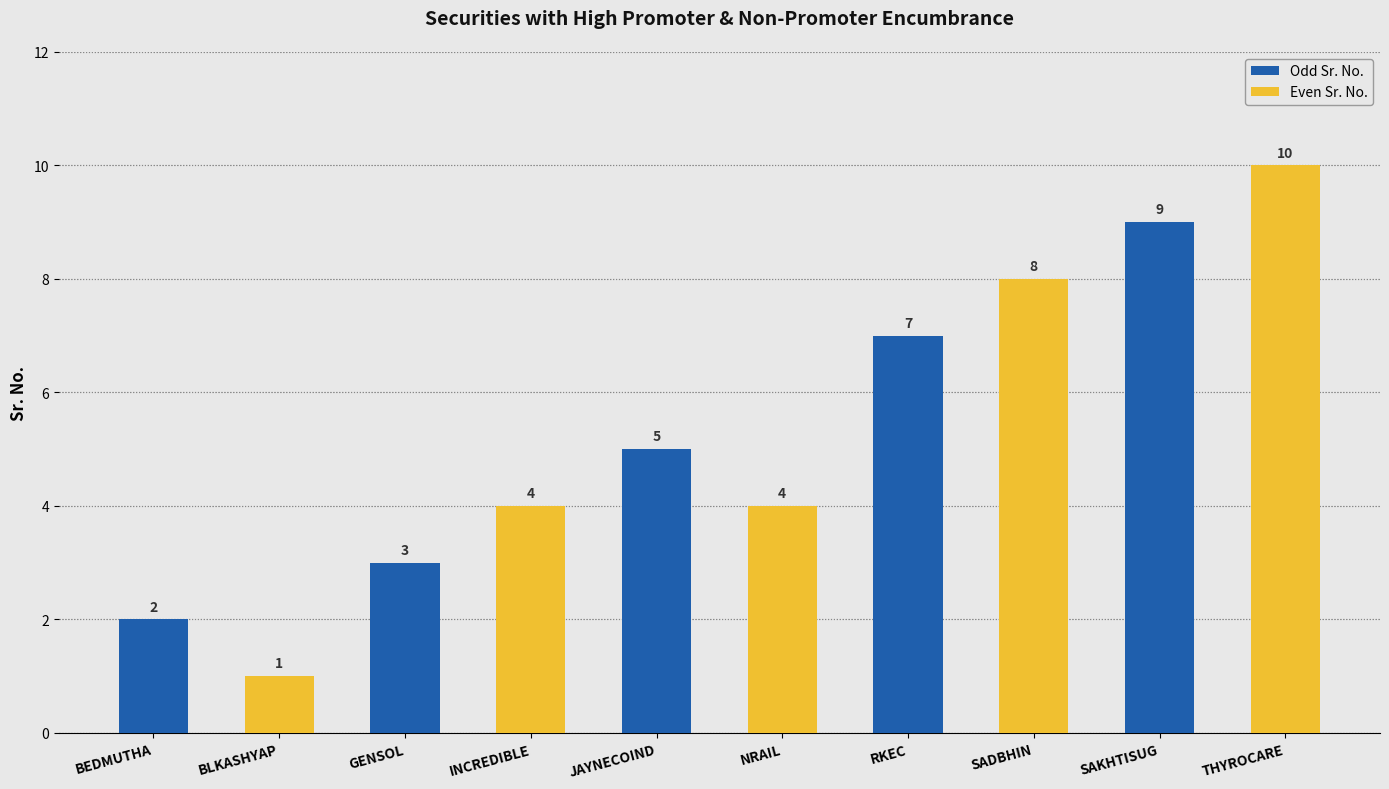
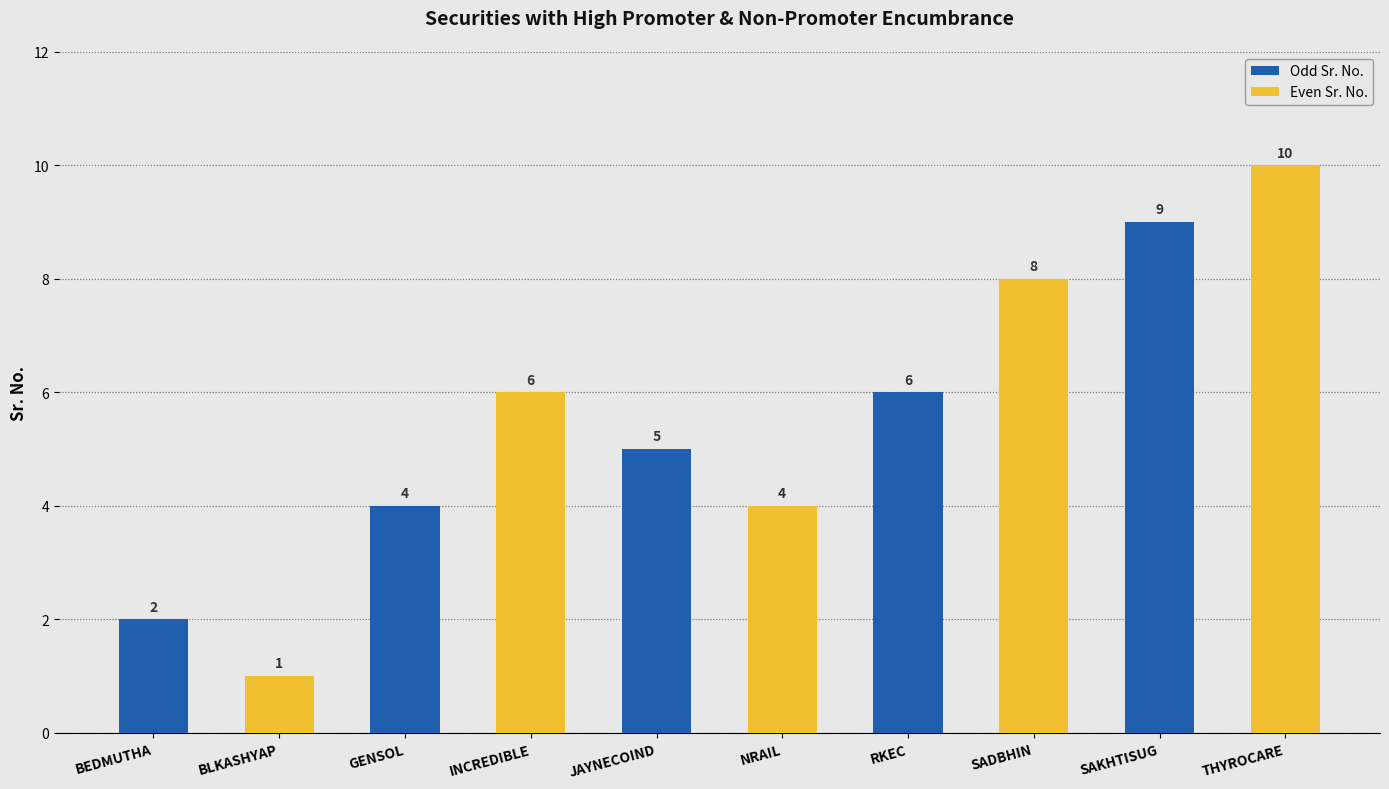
GENSOL: 3 -> 4
INCREDIBLE: 4 -> 6
RKEC: 7 -> 6
